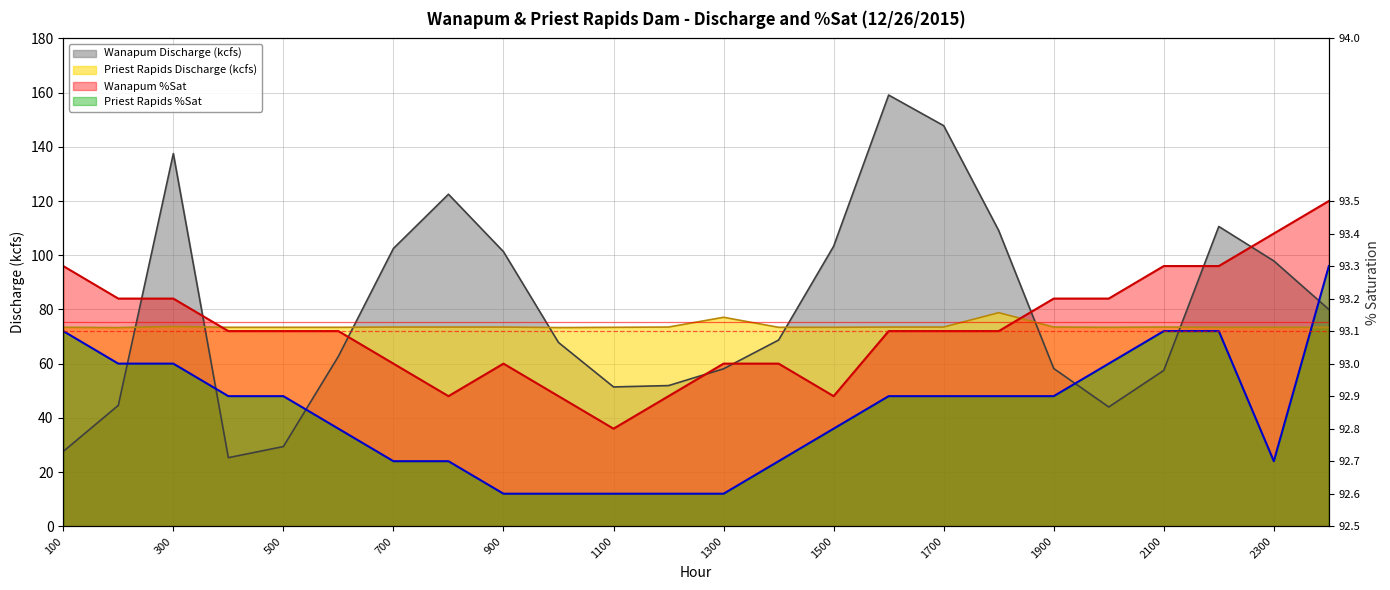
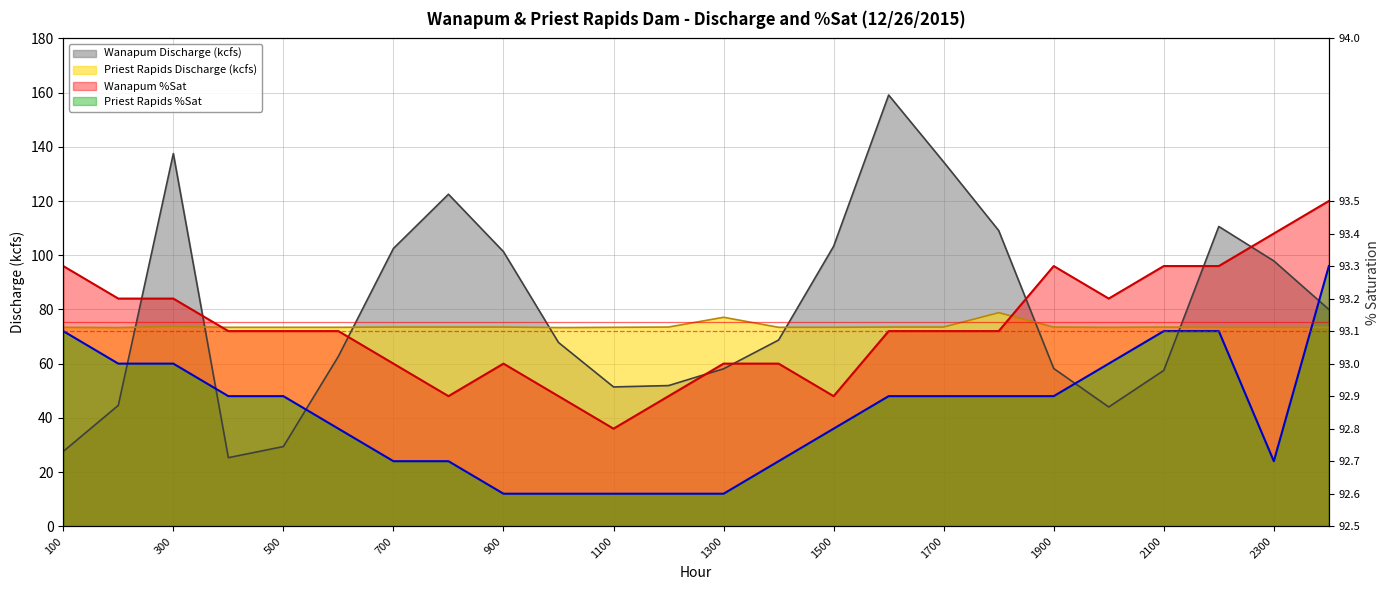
Wanapum Discharge (kcfs), 1700: 148 -> 134
Wanapum %Sat, 1900: 84 -> 96
